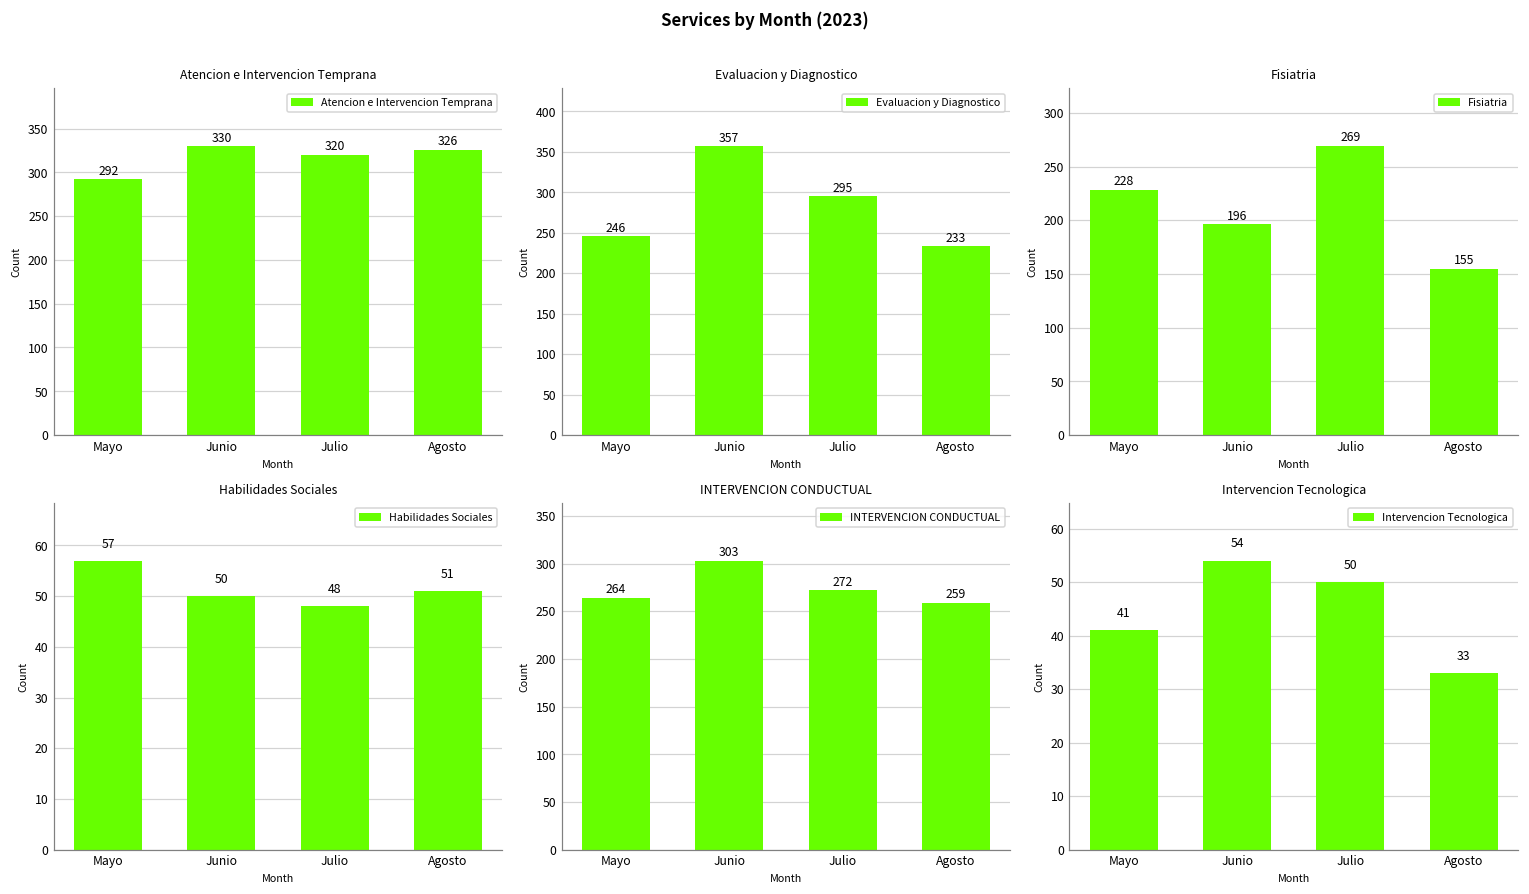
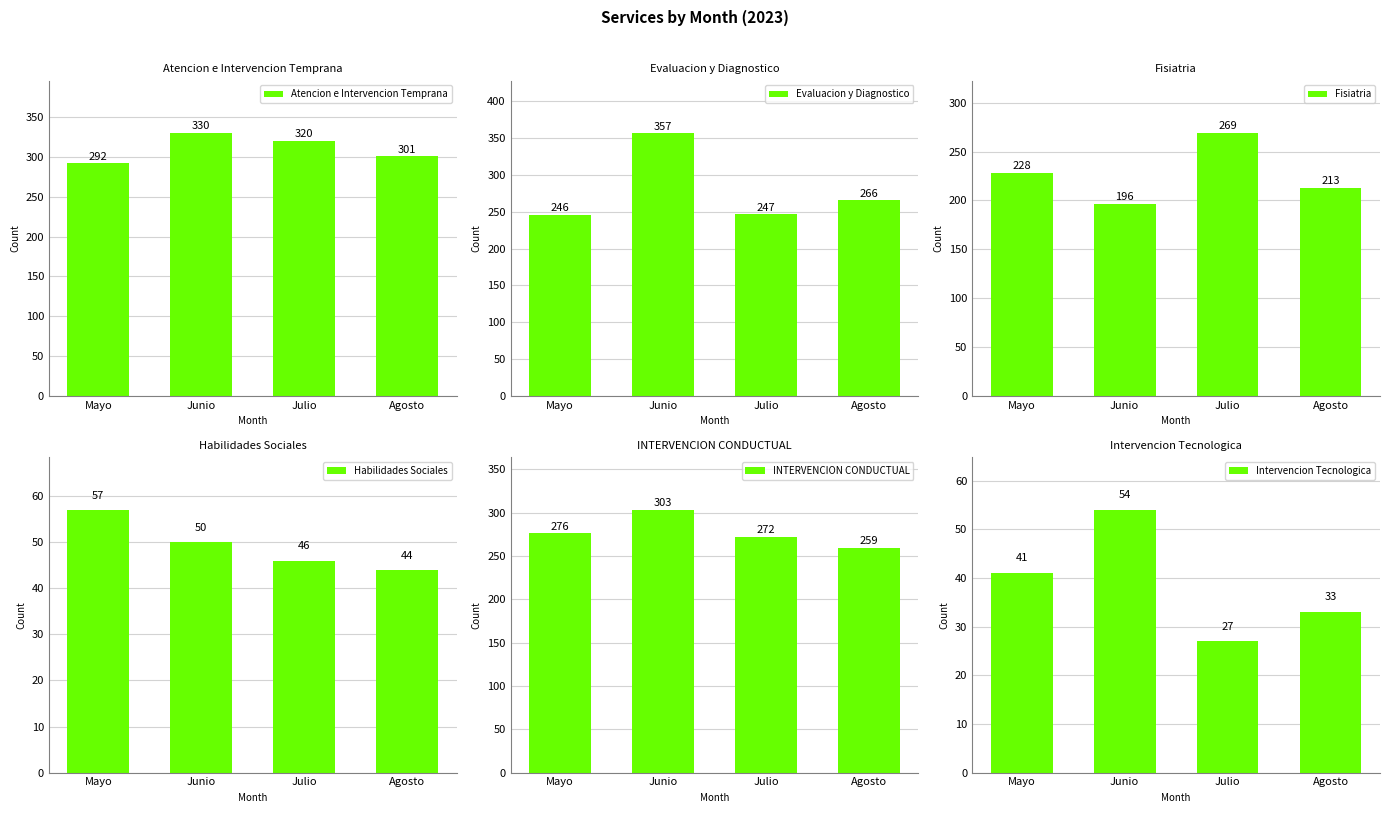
Atencion e Intervencion Temprana, Agosto: 326 -> 301
Evaluacion y Diagnostico, Julio: 295 -> 247
Evaluacion y Diagnostico, Agosto: 233 -> 266
Fisiatria, Agosto: 155 -> 213
Habilidades Sociales, Julio: 48 -> 46
Habilidades Sociales, Agosto: 51 -> 44
INTERVENCION CONDUCTUAL, Mayo: 264 -> 276
Intervencion Tecnologica, Julio: 50 -> 27
